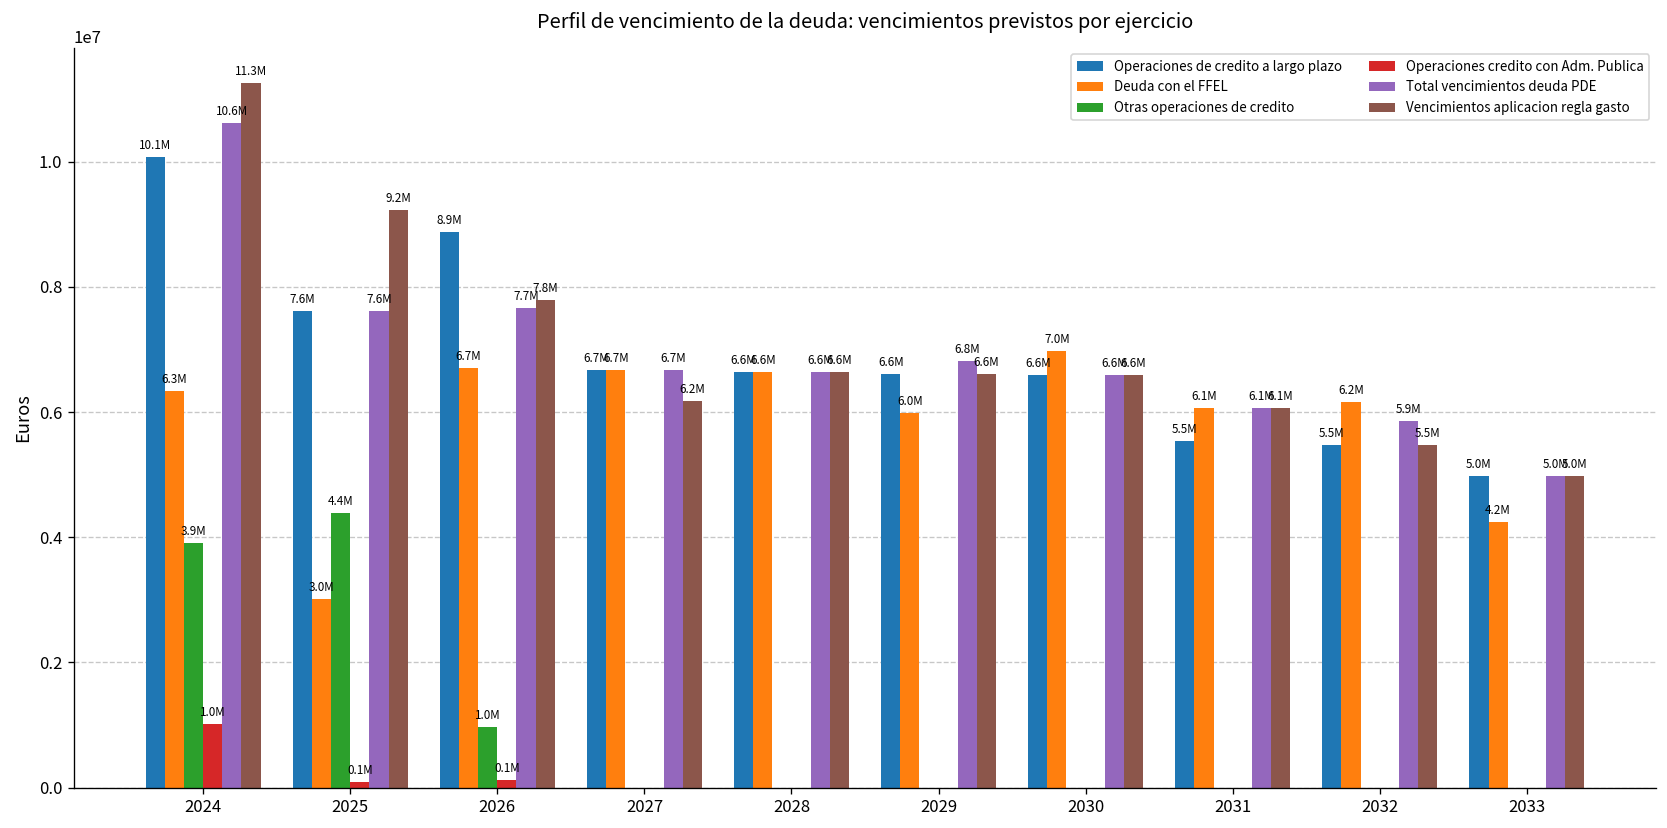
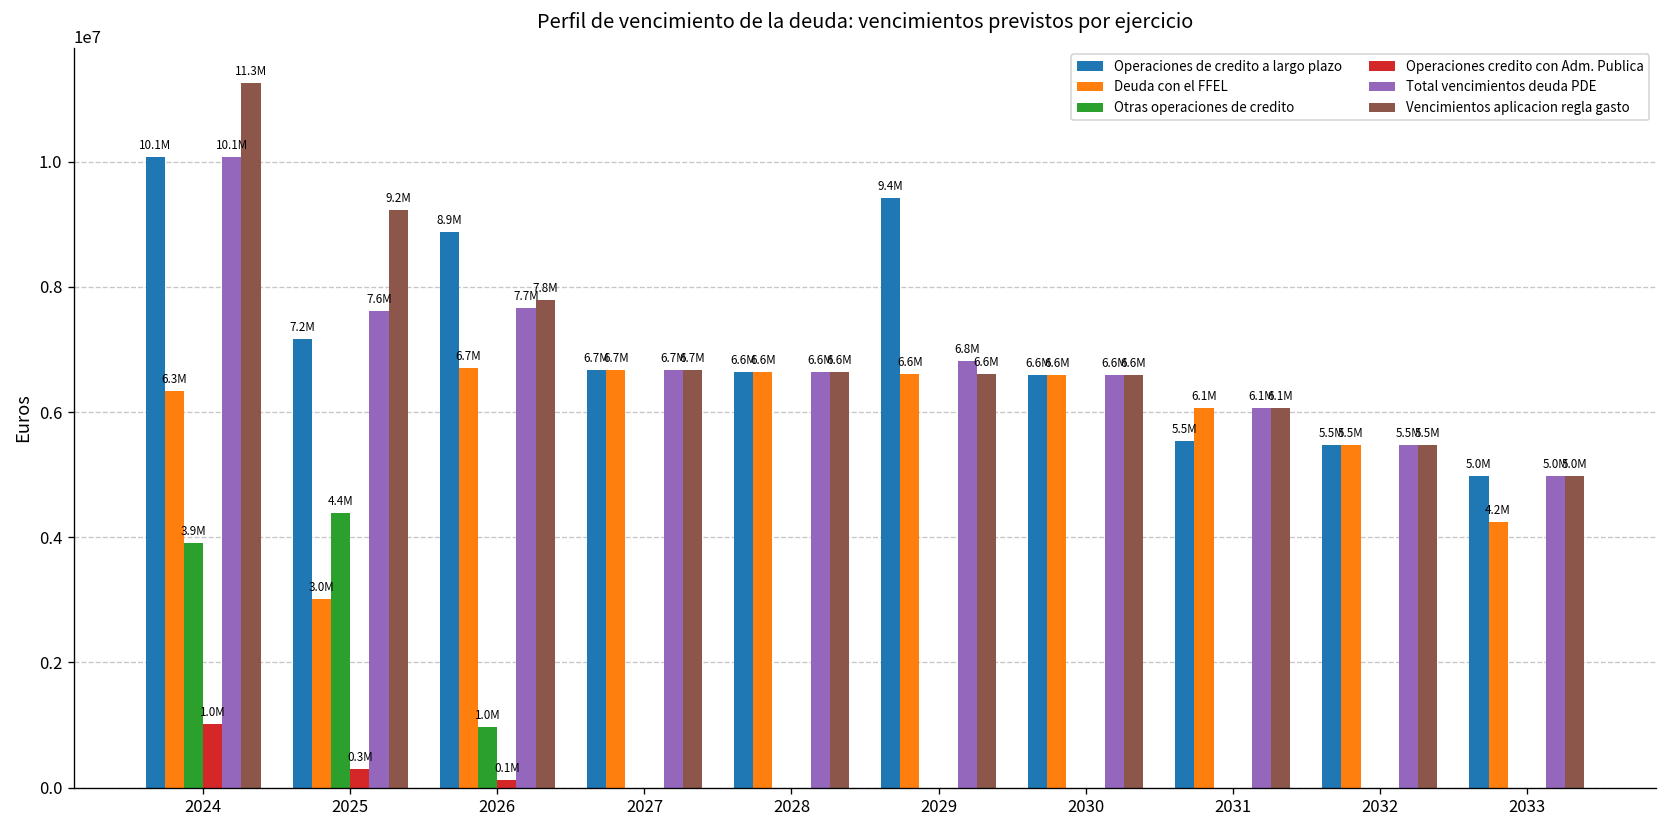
Total vencimientos deuda PDE, 2024: 10.6M -> 10.1M
Operaciones de credito a largo plazo, 2025: 7.6M -> 7.2M
Operaciones credito con Adm. Publica, 2025: 0.1M -> 0.3M
Vencimientos aplicacion regla gasto, 2027: 6.2M -> 6.7M
Operaciones de credito a largo plazo, 2029: 6.6M -> 9.4M
Deuda con el FFEL, 2029: 6.0M -> 6.6M
Deuda con el FFEL, 2030: 7.0M -> 6.6M
Deuda con el FFEL, 2032: 6.2M -> 5.5M
Total vencimientos deuda PDE, 2032: 5.9M -> 5.5M
